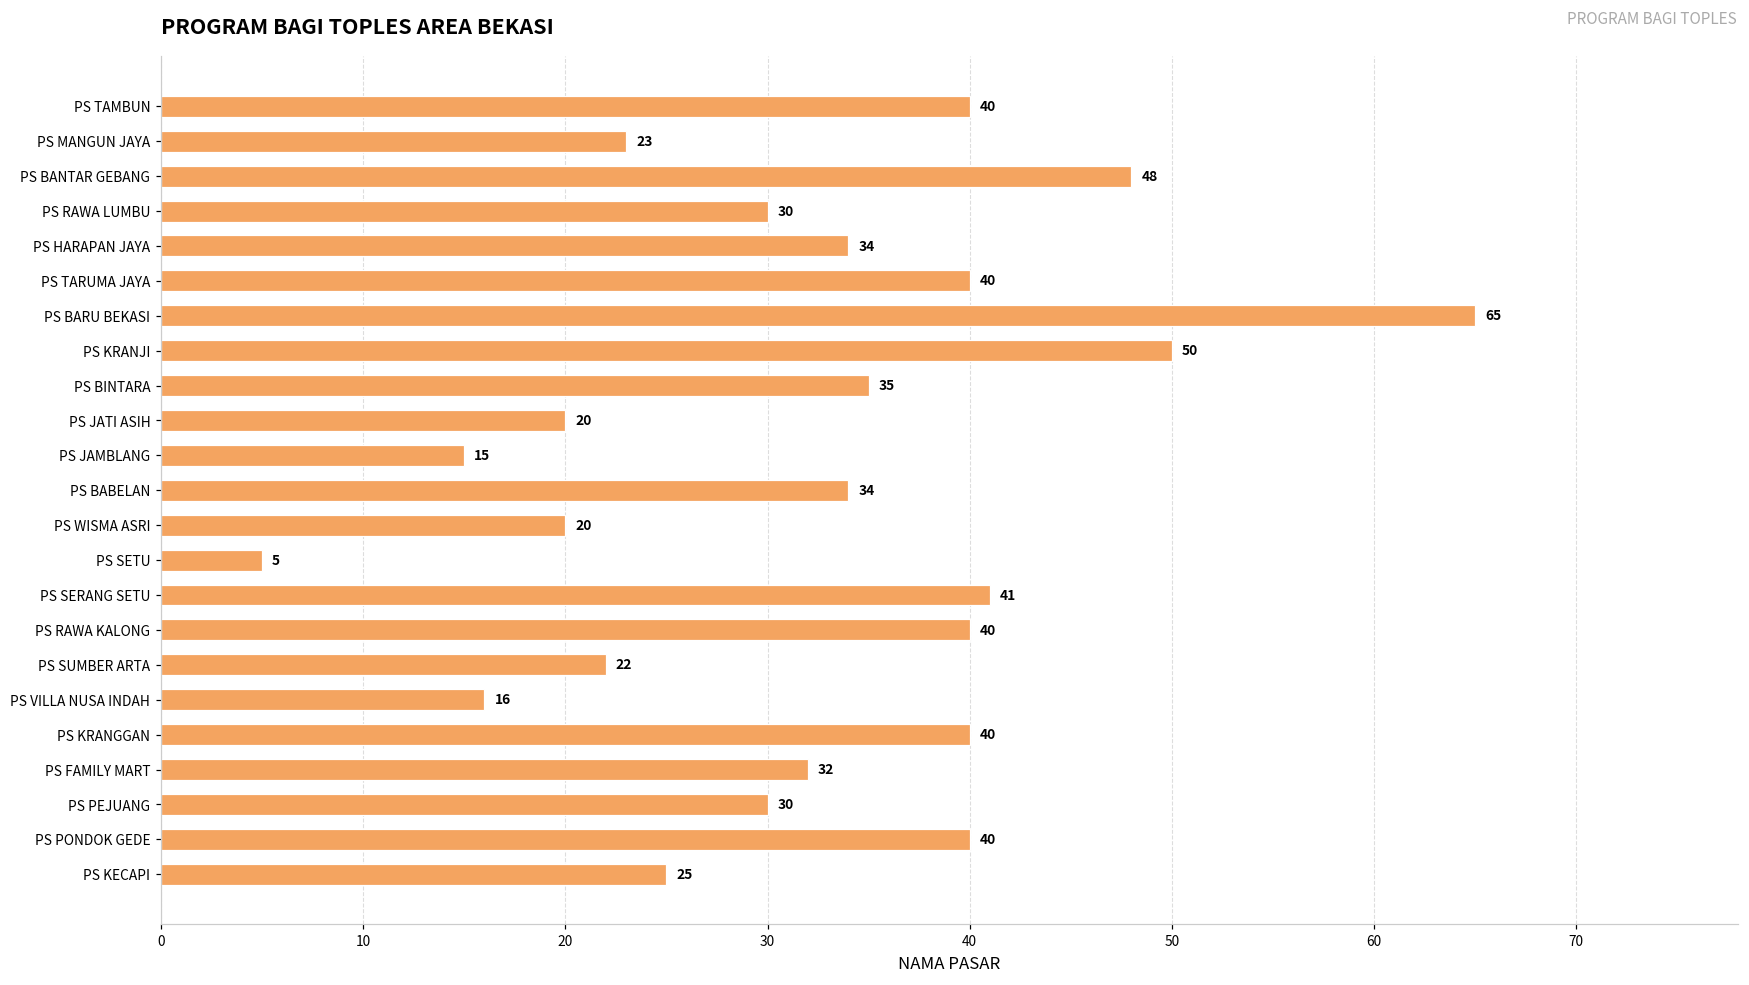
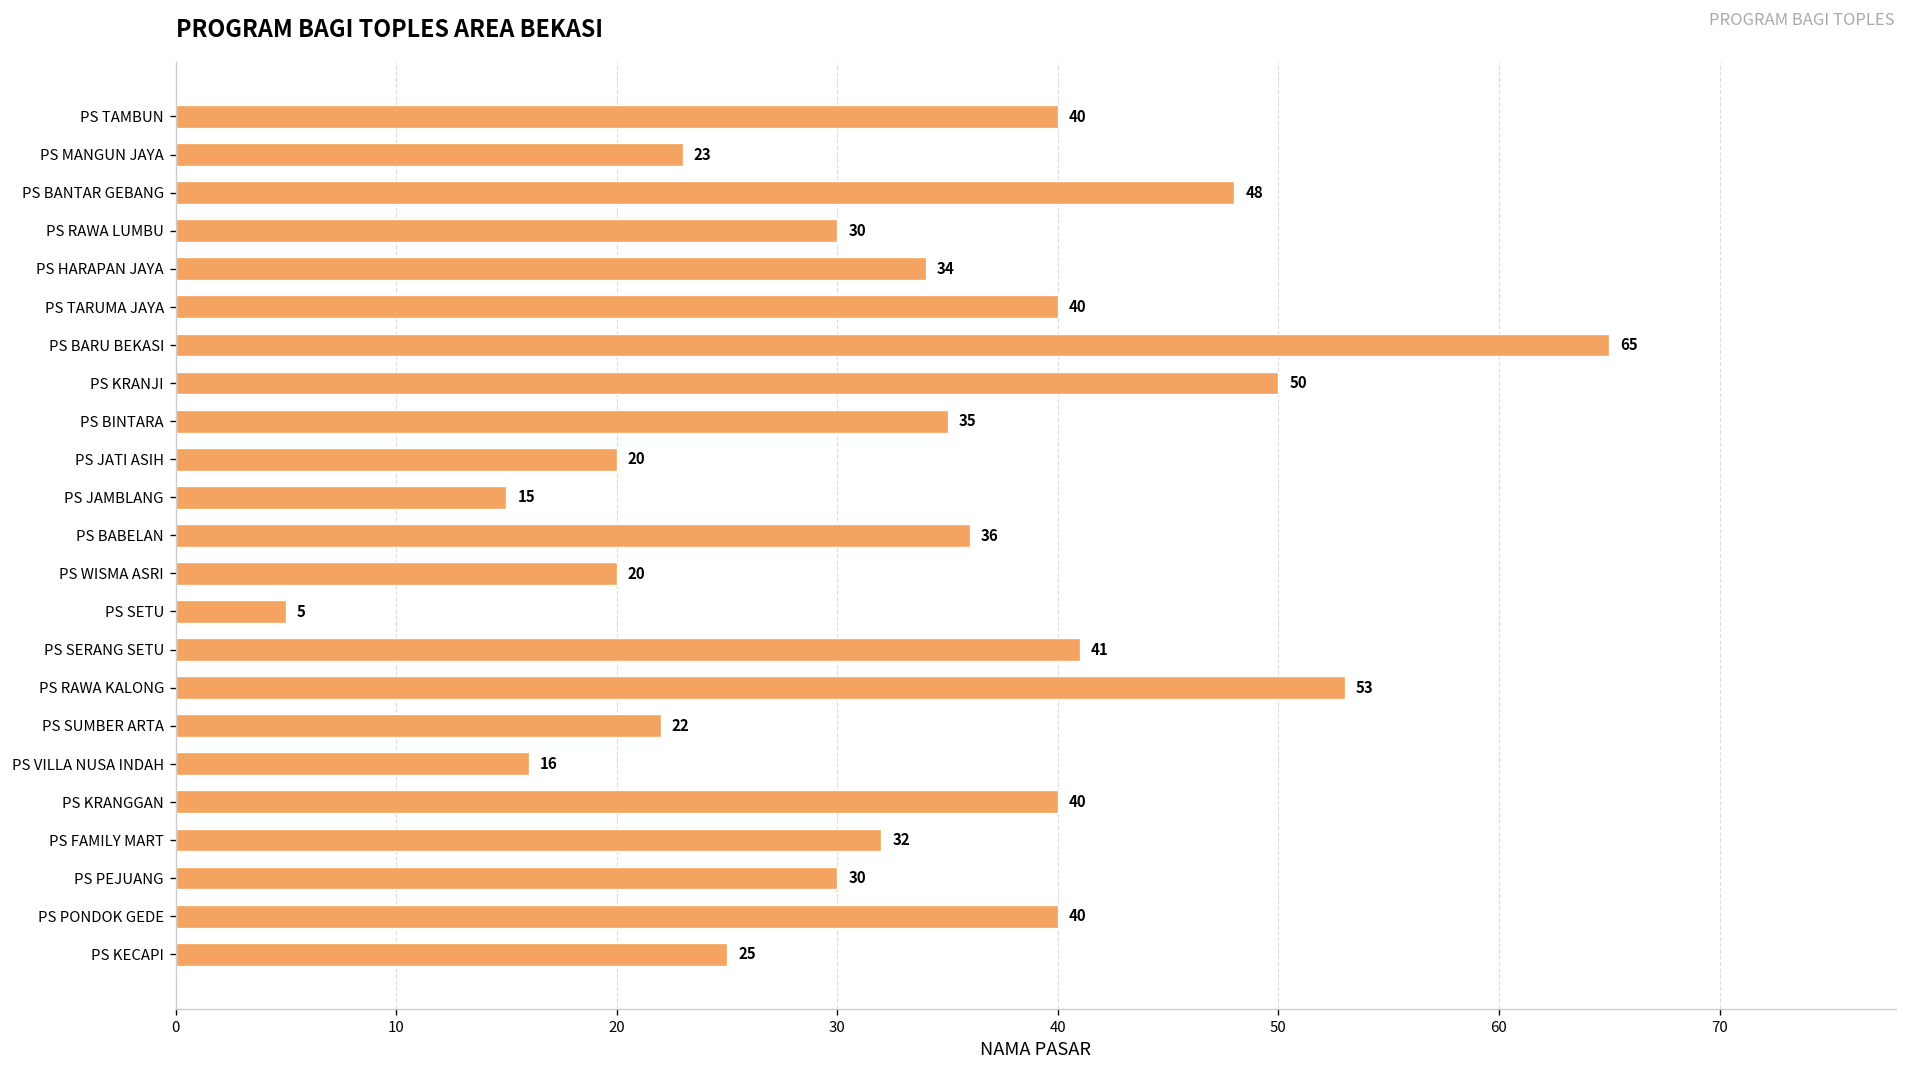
PS BABELAN: 34 -> 36
PS RAWA KALONG: 40 -> 53
